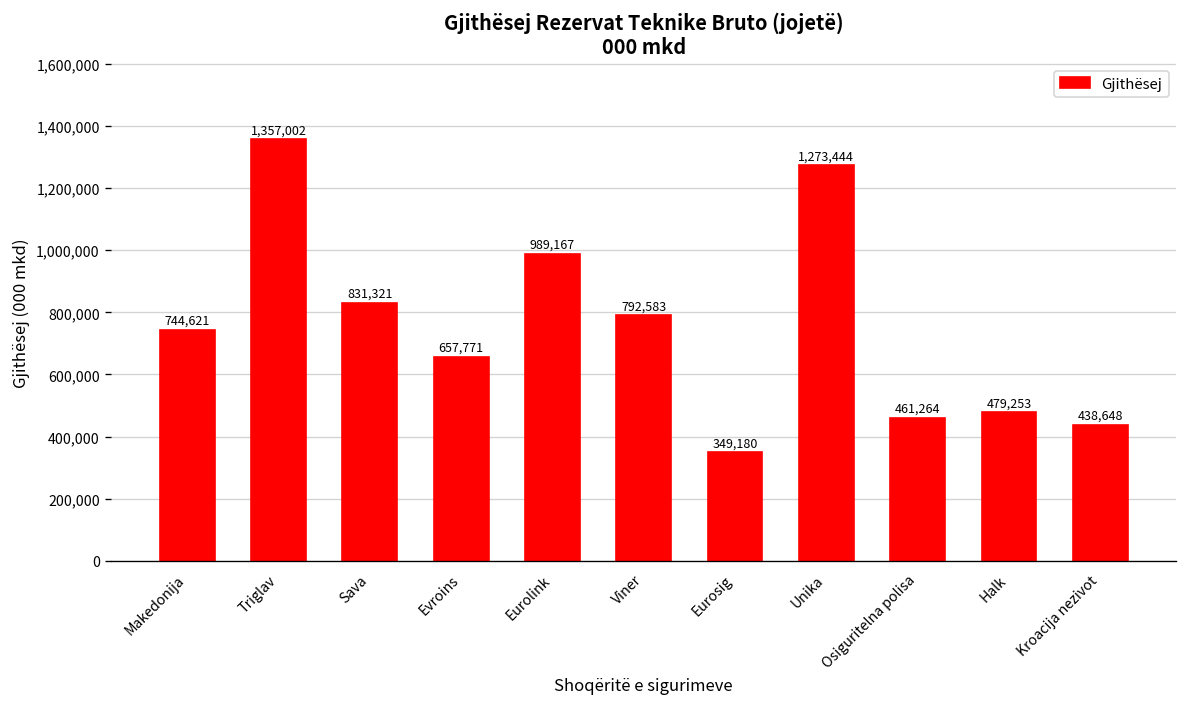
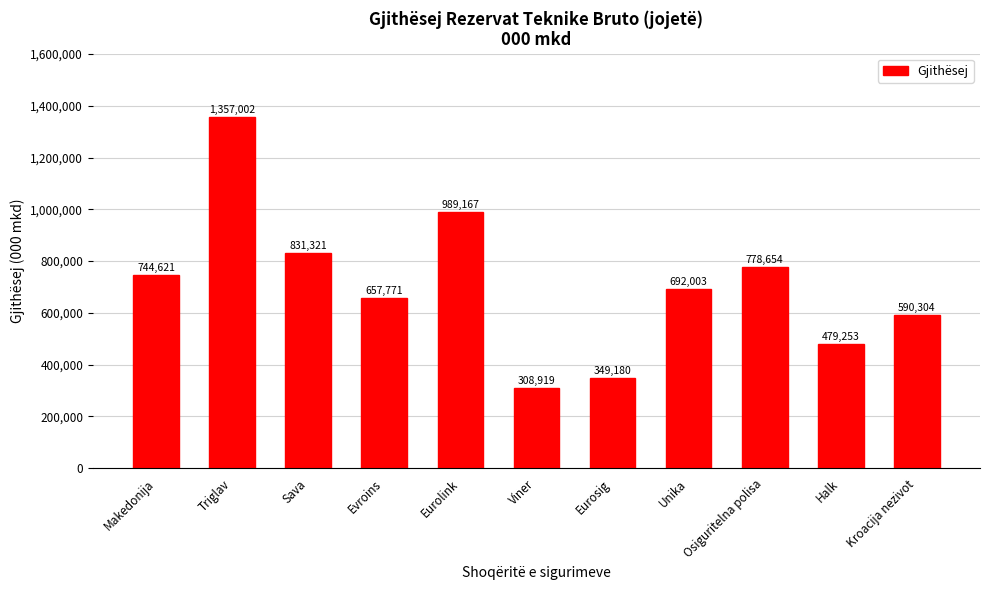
Viner: 792,583 -> 308,919
Unika: 1,273,444 -> 692,003
Osiguritelna polisa: 461,264 -> 778,654
Kroacija nezivot: 438,648 -> 590,304
